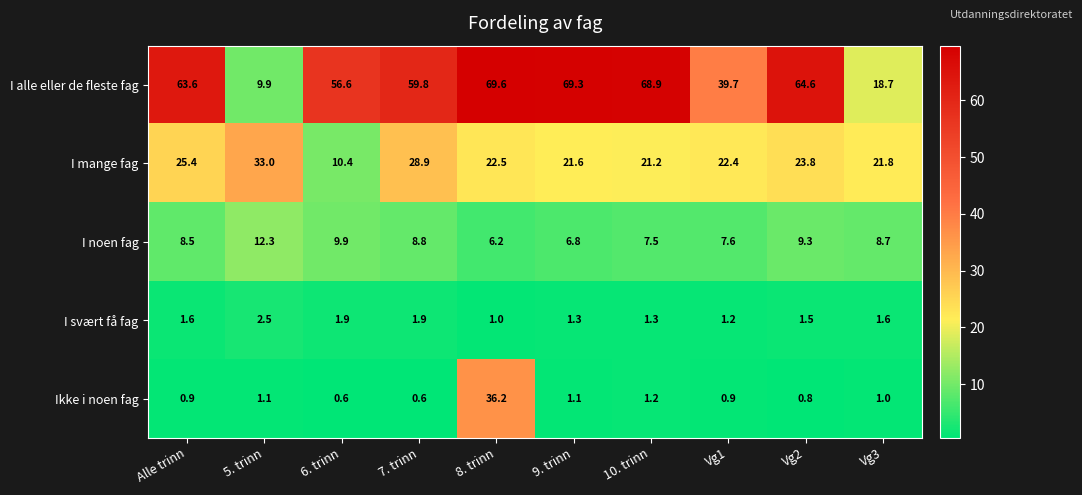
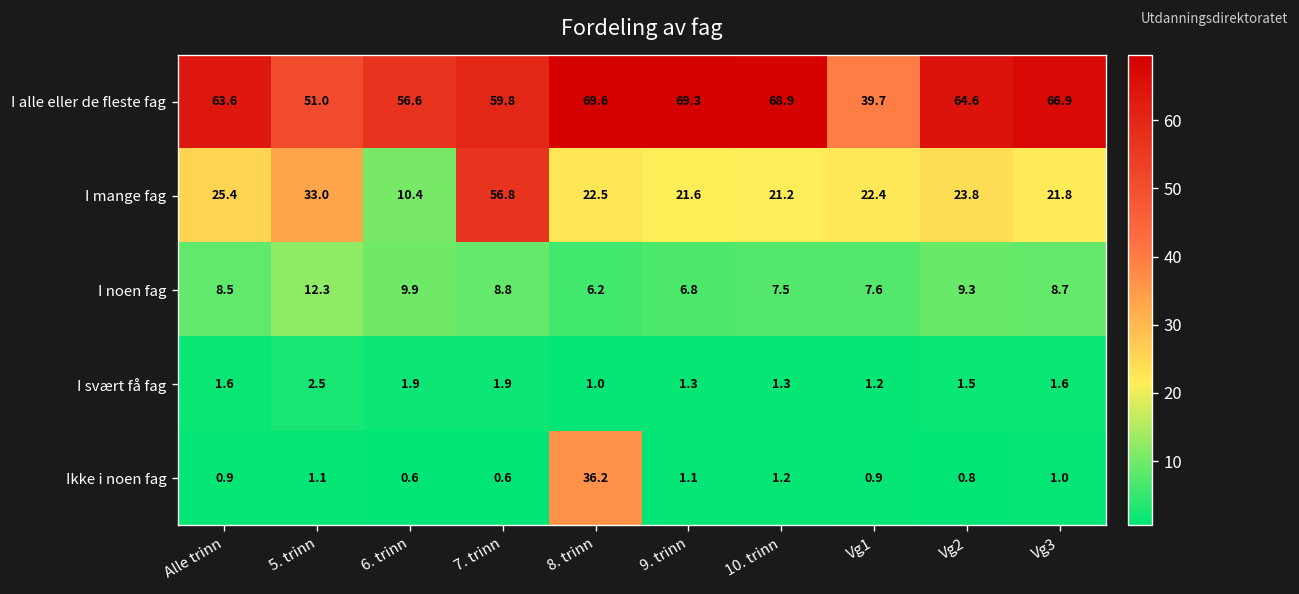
I alle eller de fleste fag, 5. trinn: 9.9 -> 51.0
I alle eller de fleste fag, Vg3: 18.7 -> 66.9
I mange fag, 7. trinn: 28.9 -> 56.8
